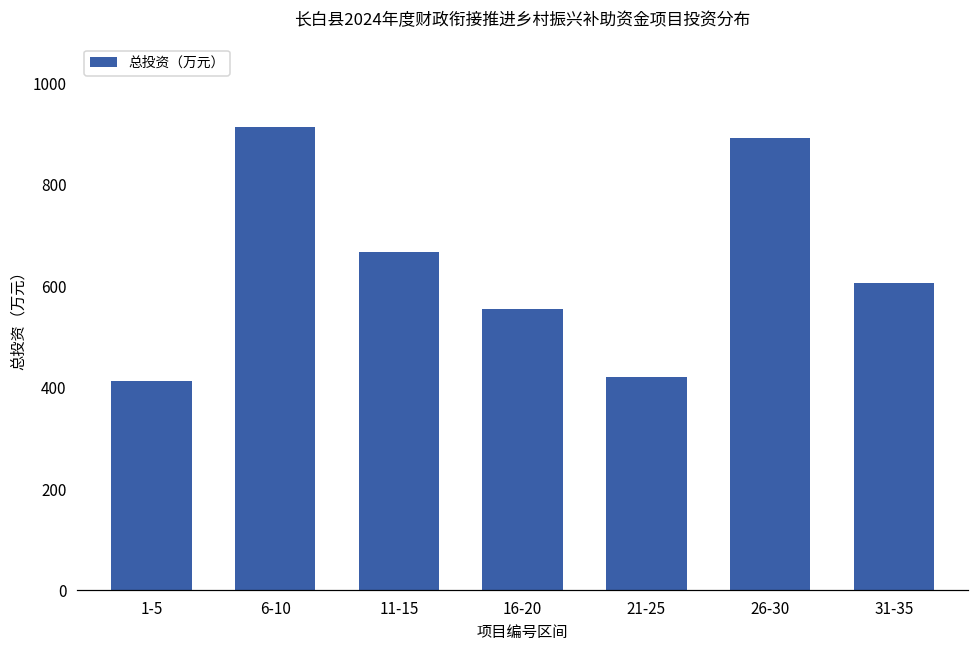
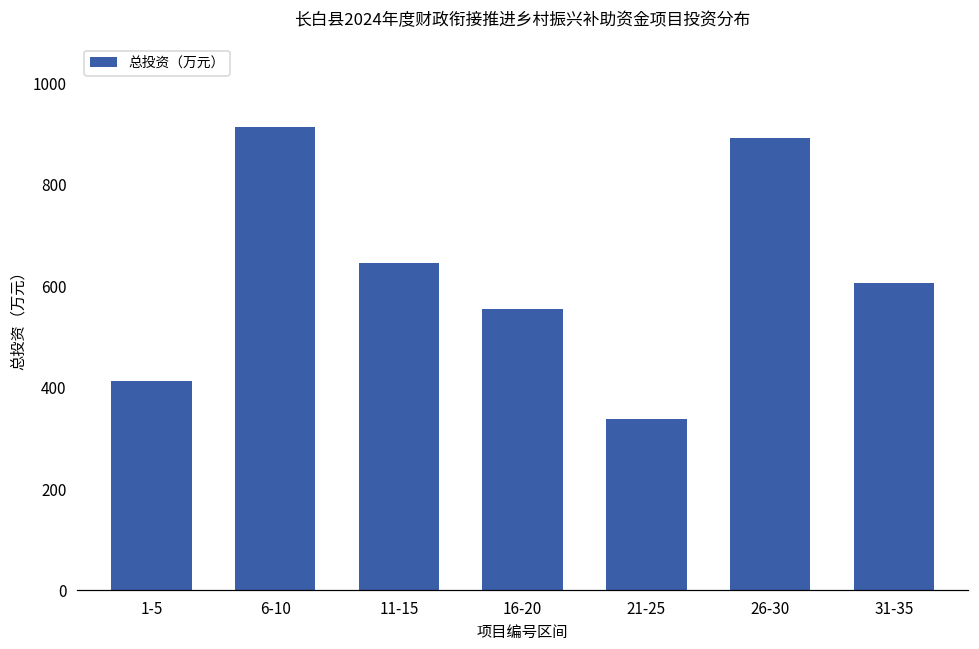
11-15: 670 -> 650
21-25: 420 -> 340
